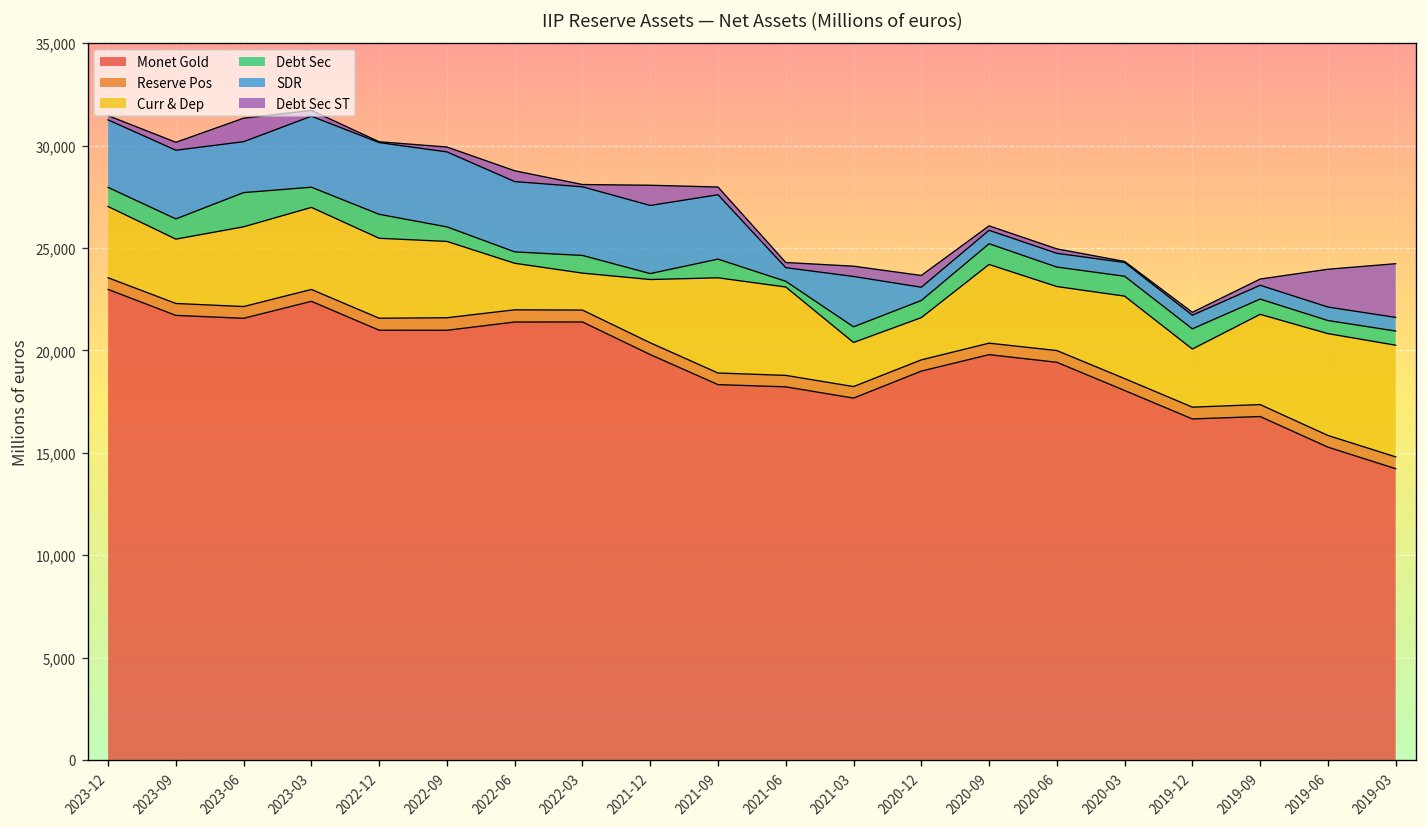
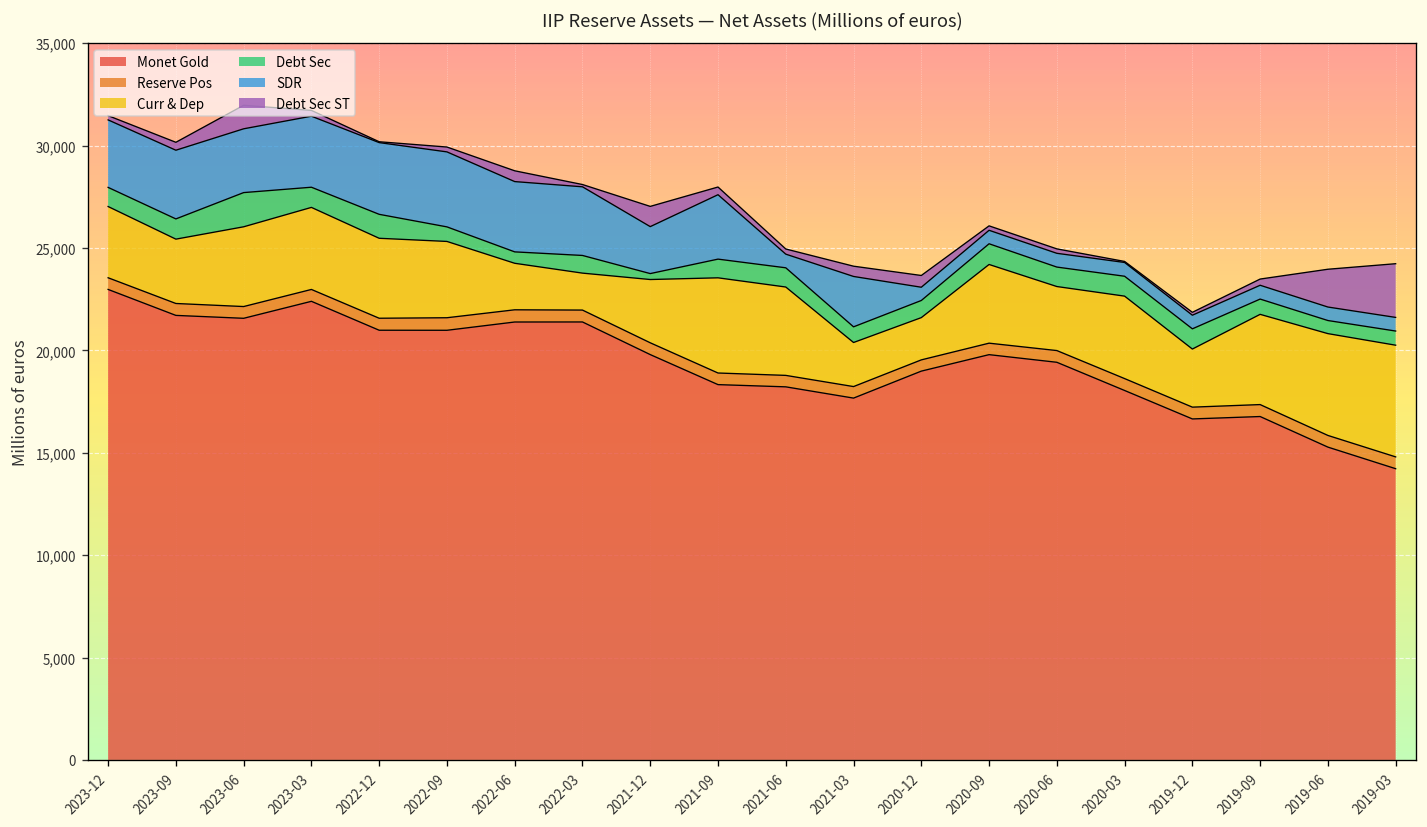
SDR, 2023-06: 2,500 -> 3,100
SDR, 2021-12: 3,300 -> 2,300
Debt Sec, 2021-06: 300 -> 900
